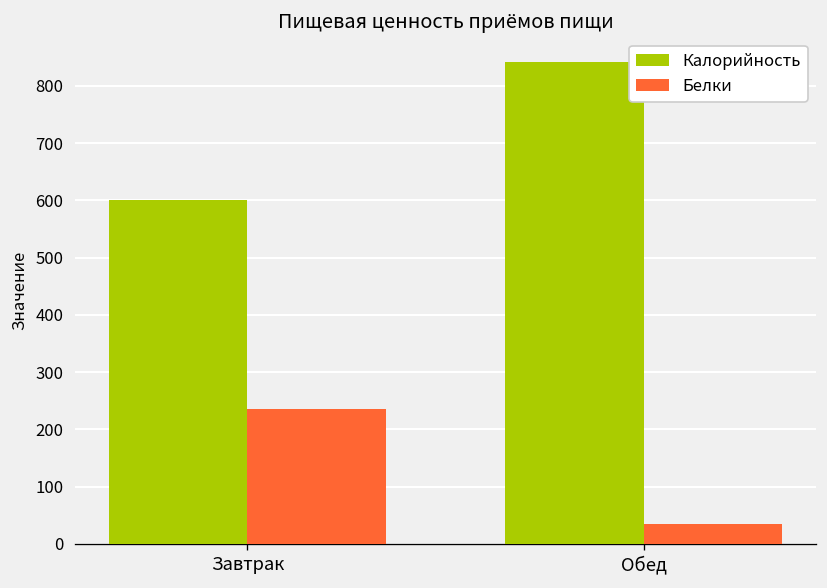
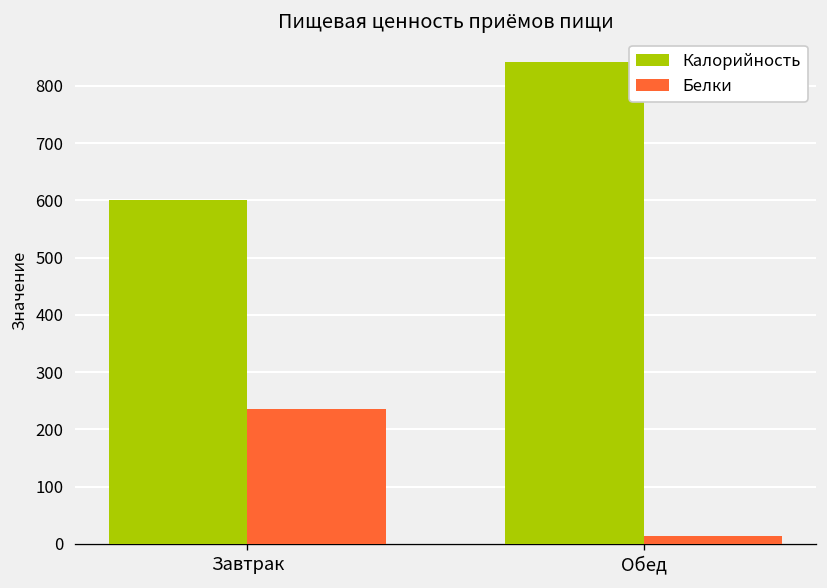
Белки, Обед: 30 -> 10
